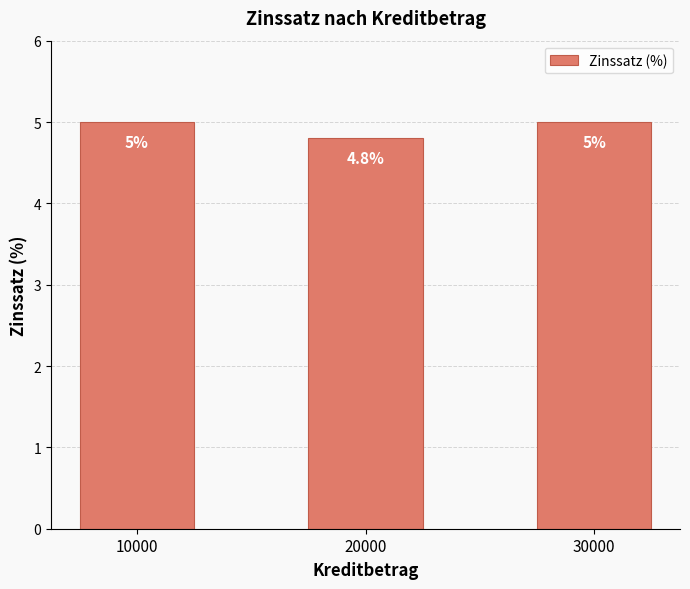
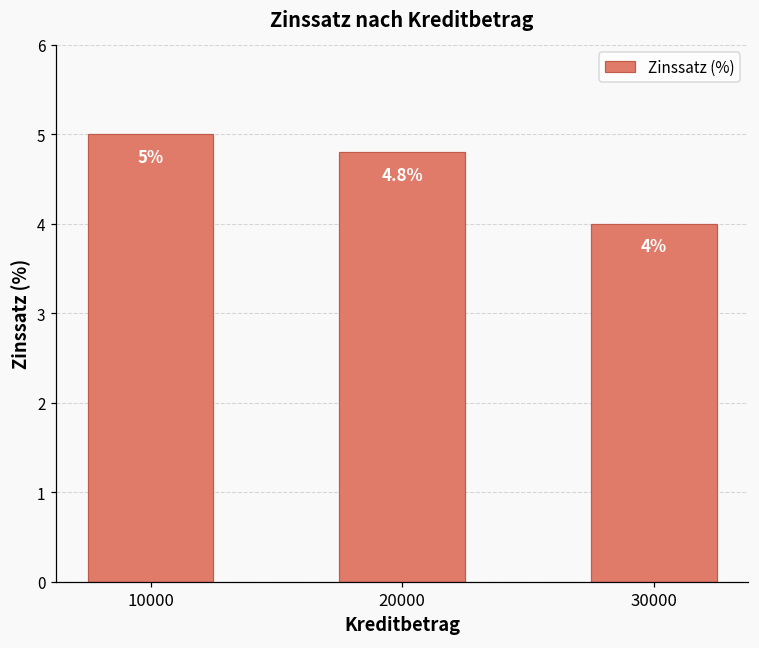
30000: 5% -> 4%
